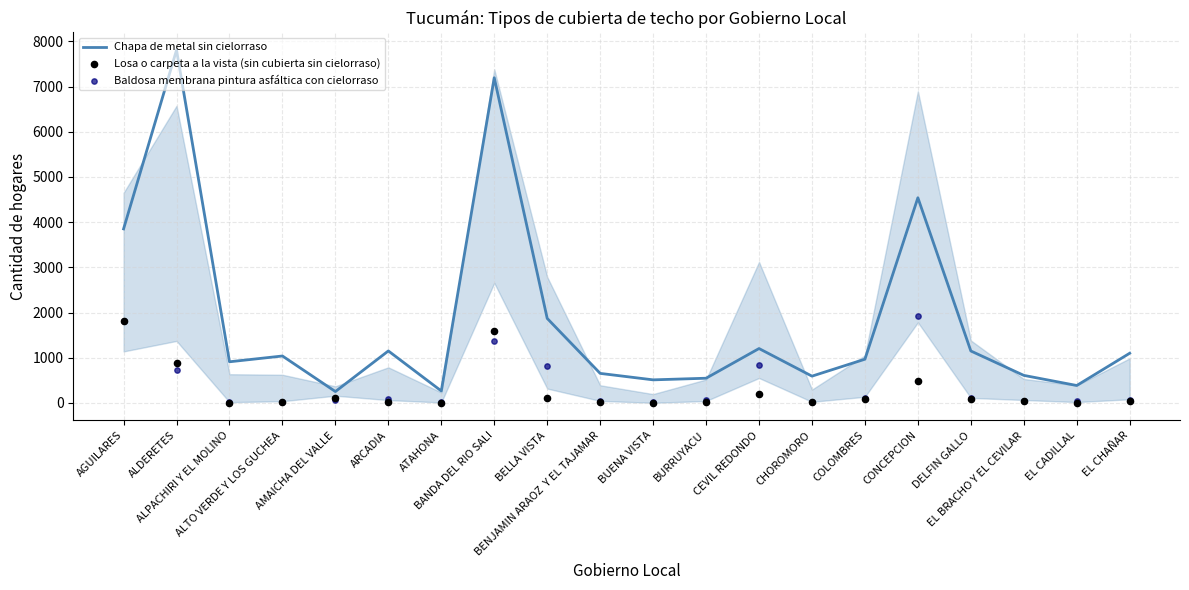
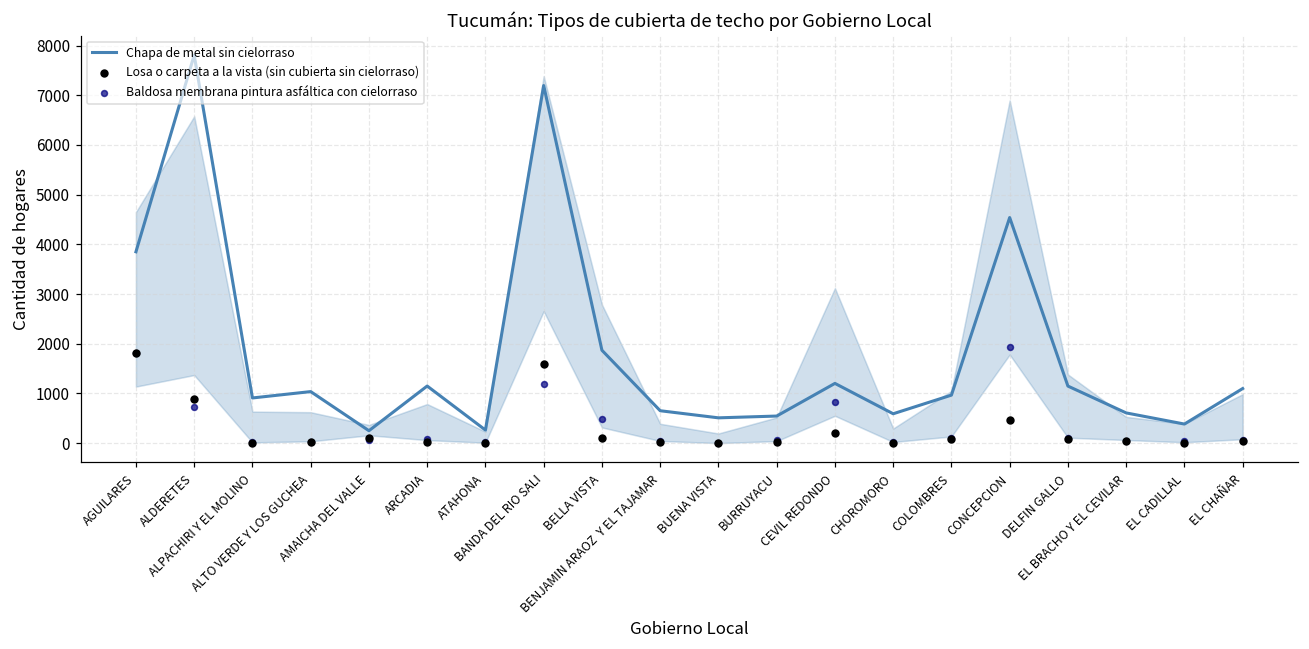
Baldosa membrana pintura asfáltica con cielorraso, BANDA DEL RIO SALI: 1400 -> 1200
Baldosa membrana pintura asfáltica con cielorraso, BELLA VISTA: 800 -> 500
